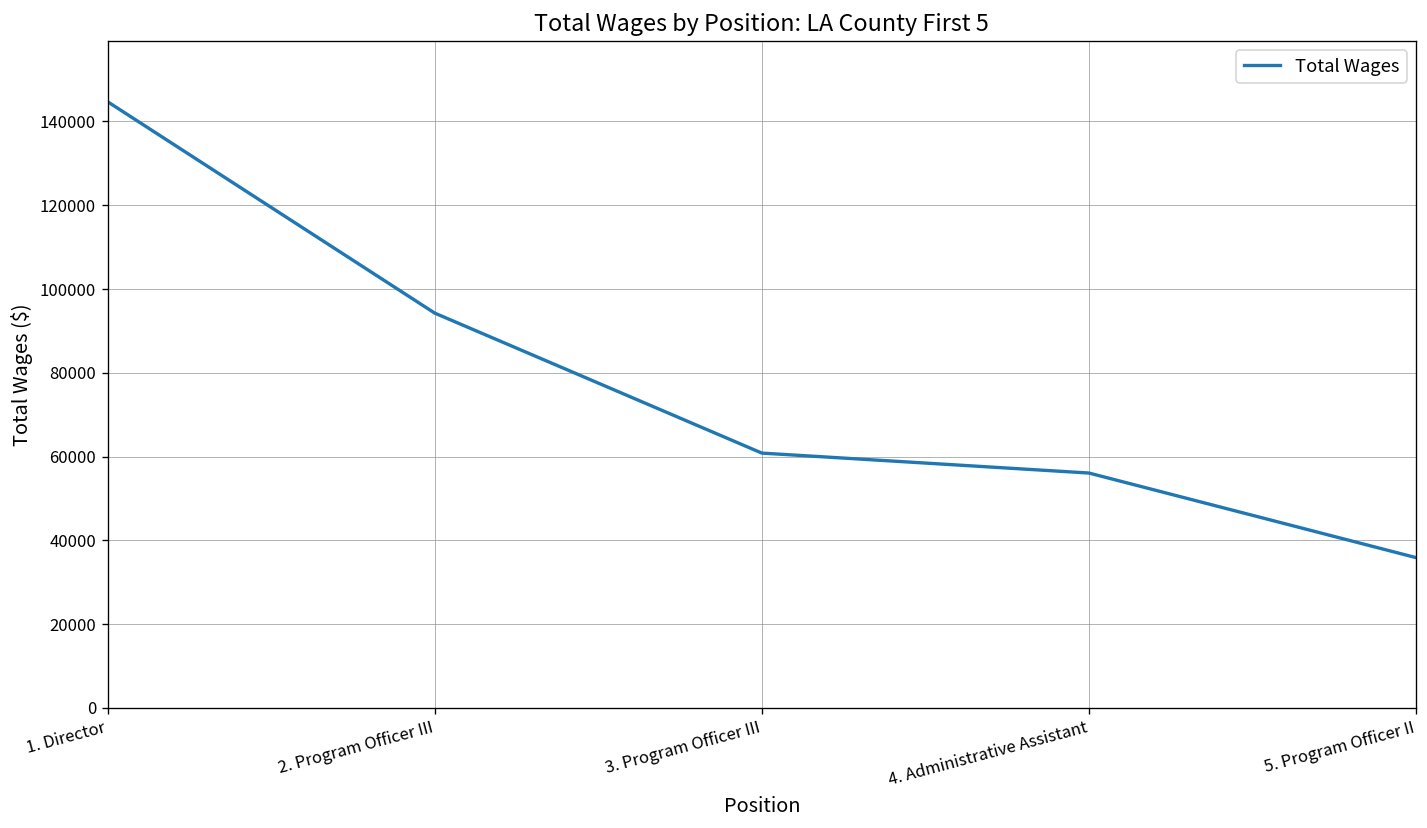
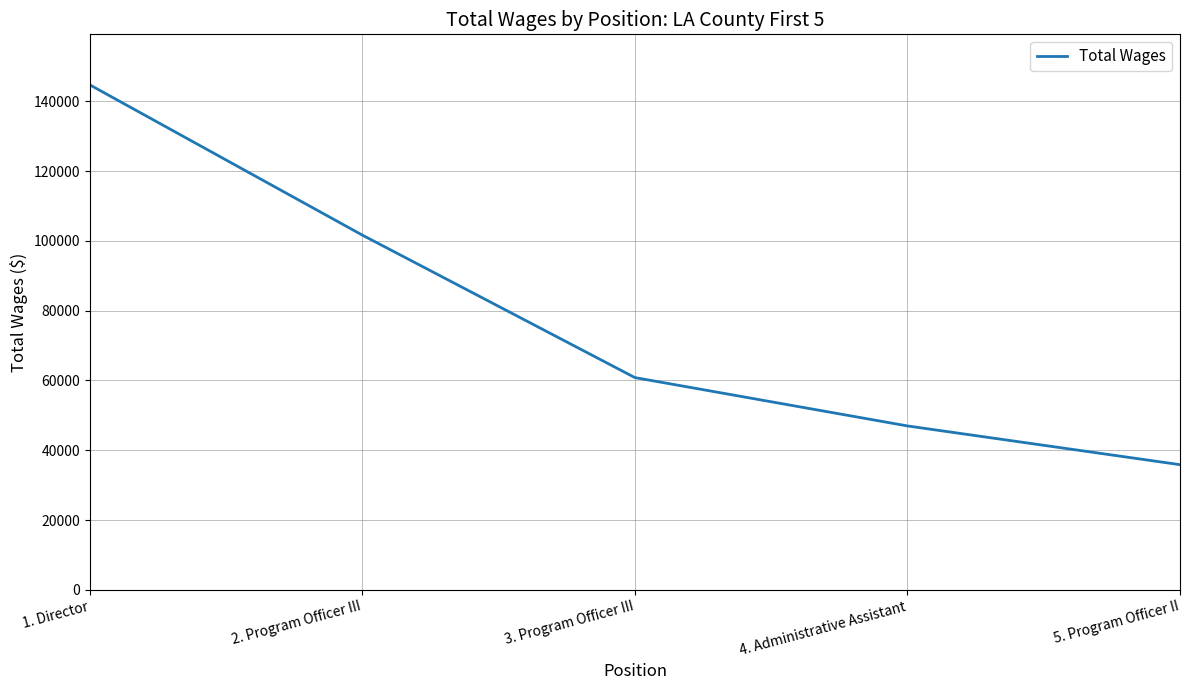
2. Program Officer III: 94000 -> 102000
4. Administrative Assistant: 56000 -> 47000
